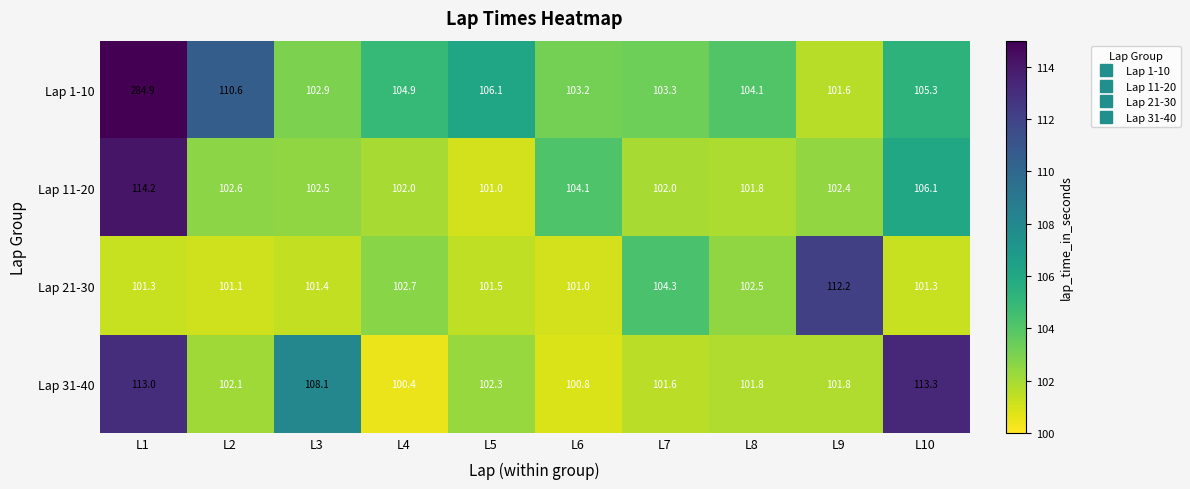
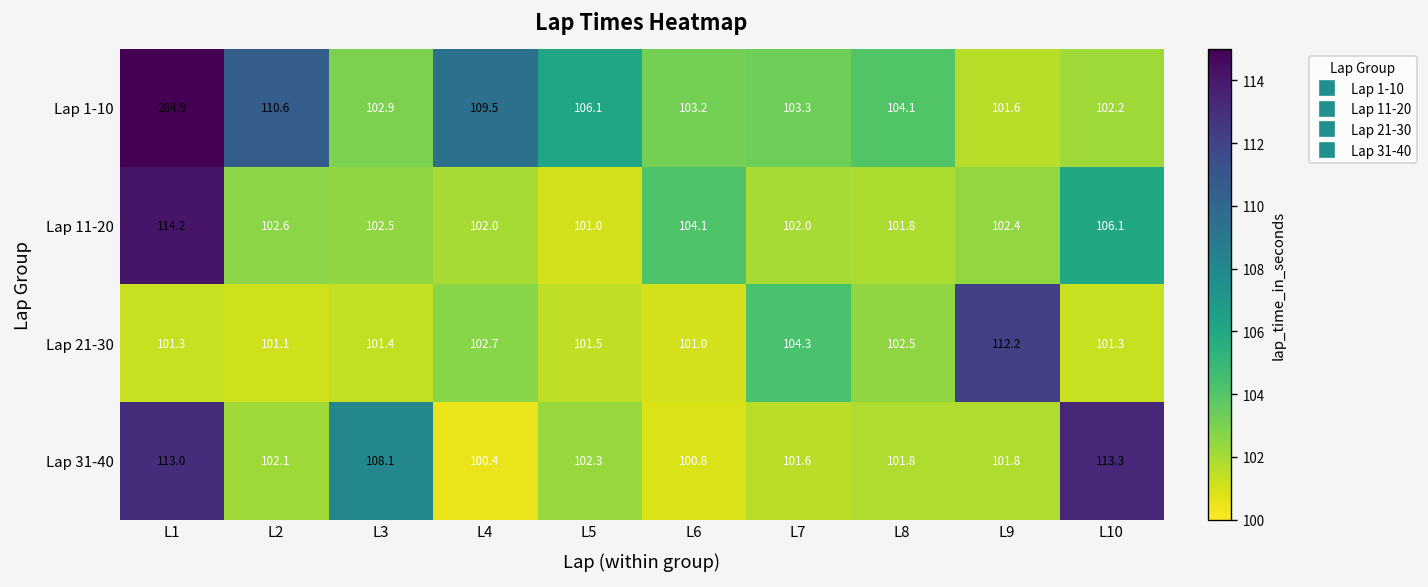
Lap 1-10, L4: 104.9 -> 109.5
Lap 1-10, L10: 105.3 -> 102.2
